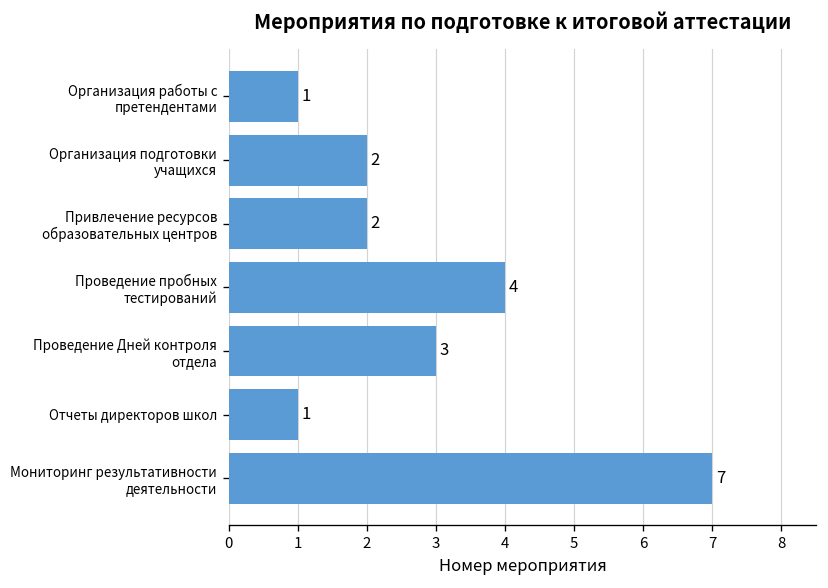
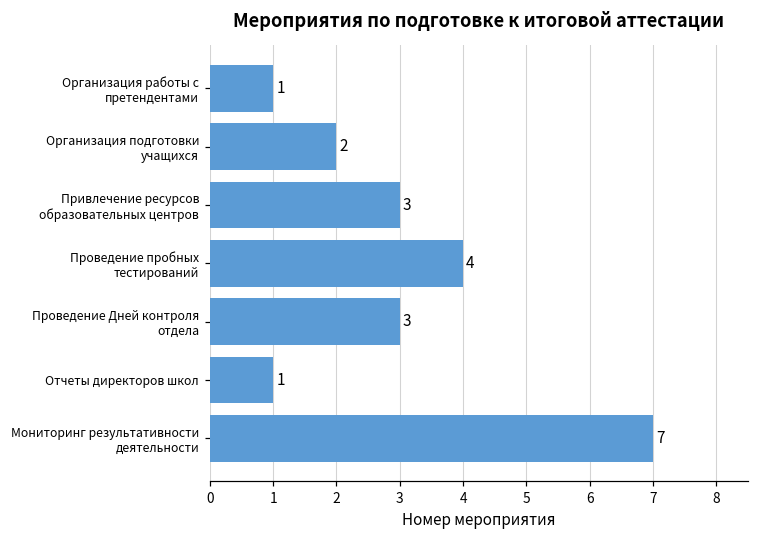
Привлечение ресурсов образовательных центров: 2 -> 3
